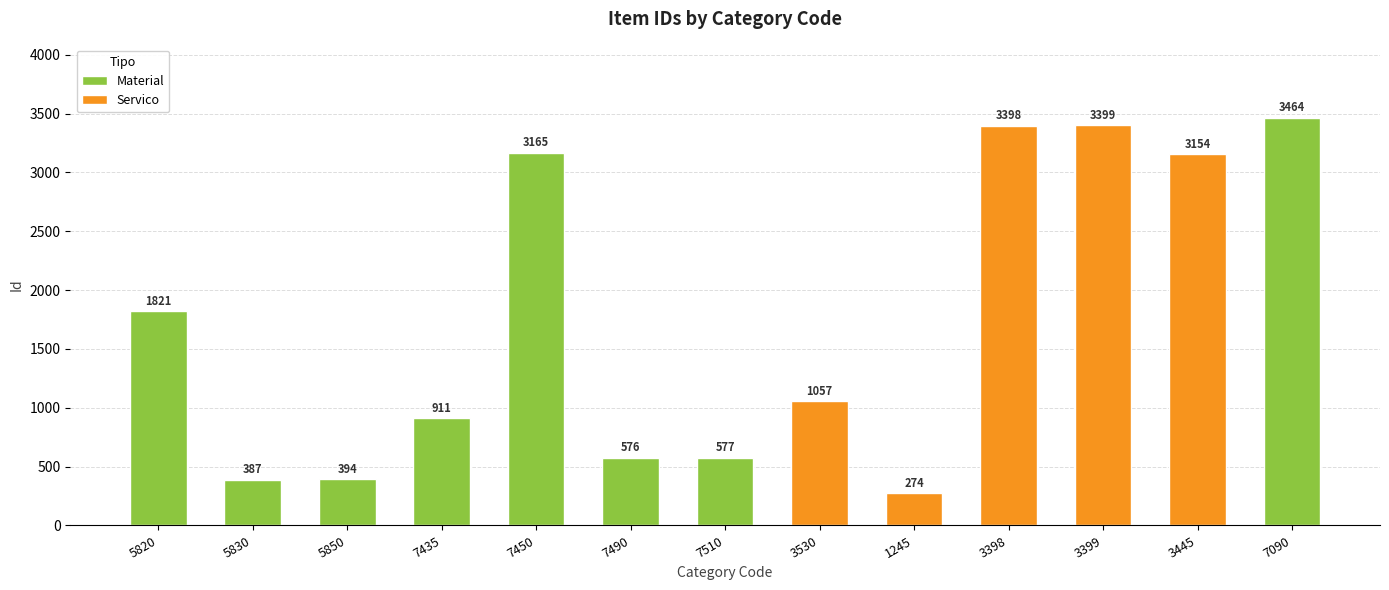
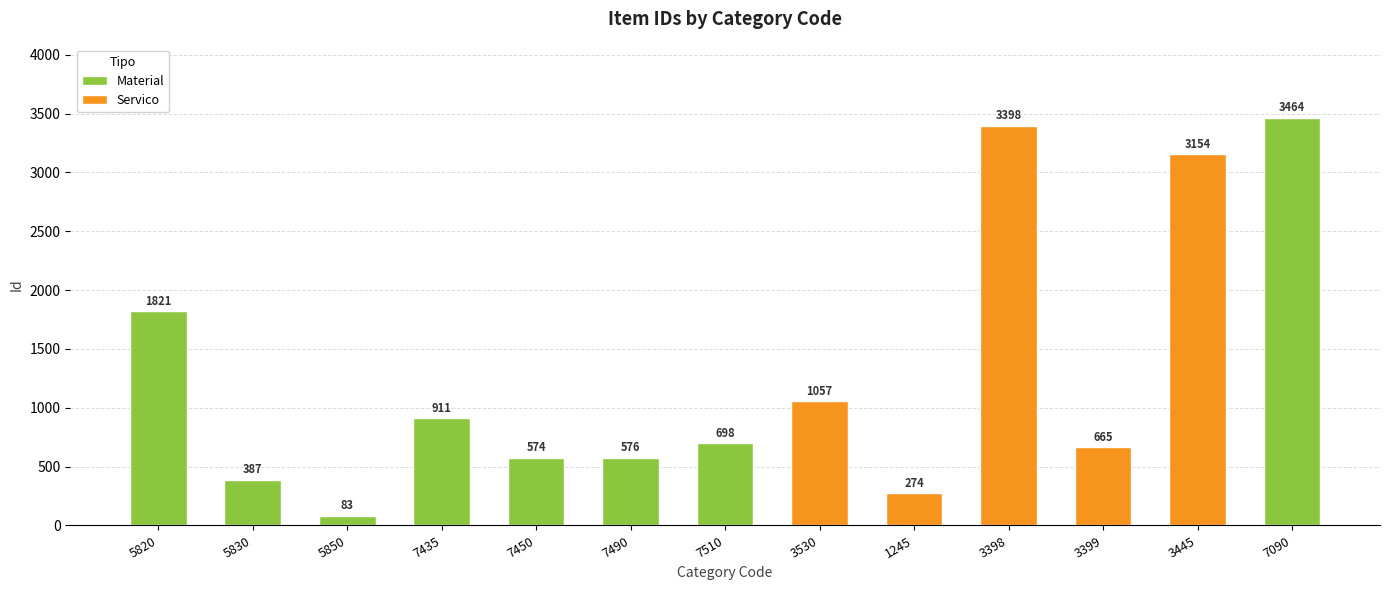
5850: 394 -> 83
7450: 3165 -> 574
7510: 577 -> 698
3399: 3399 -> 665
